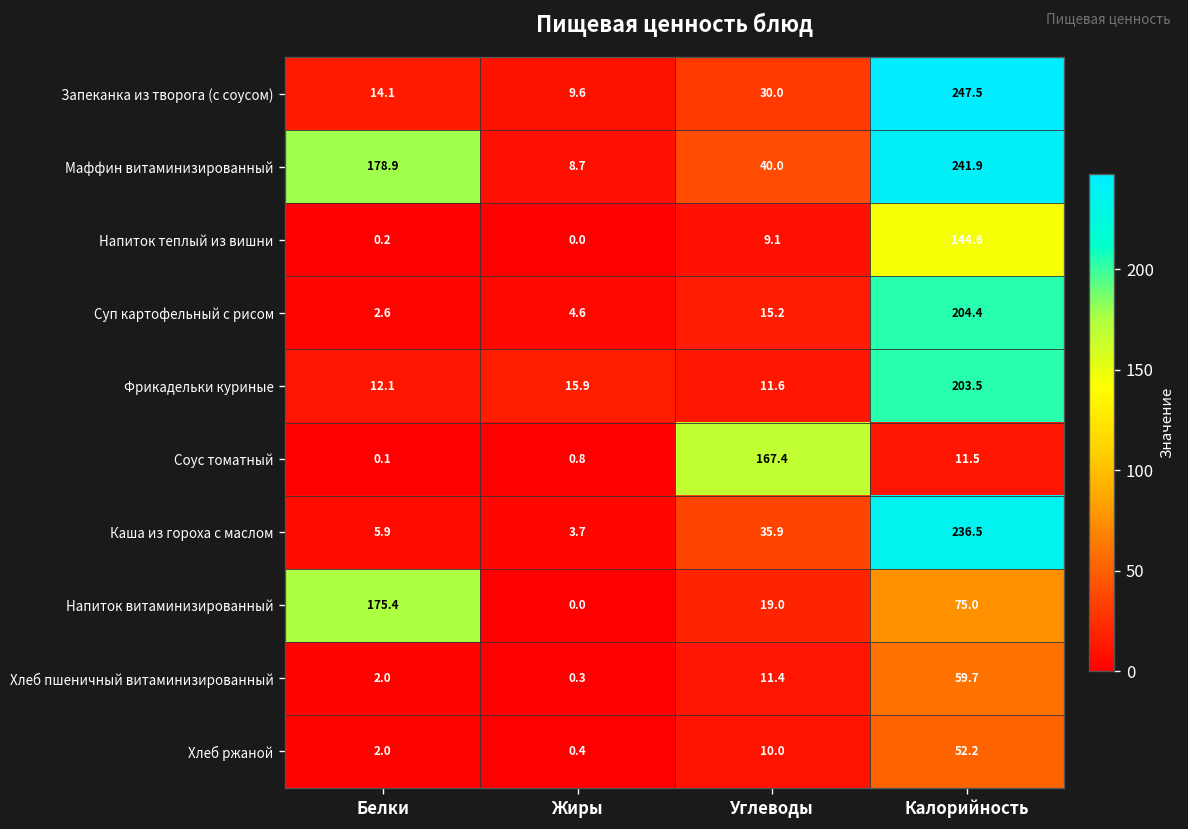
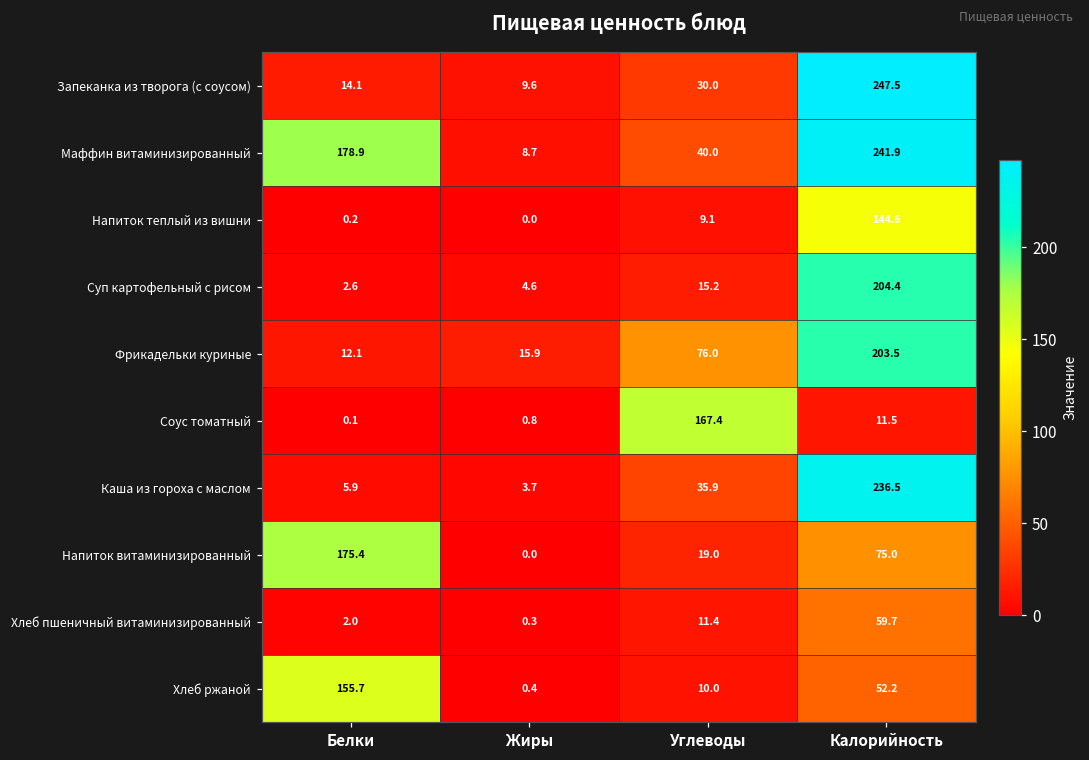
Фрикадельки куриные, Углеводы: 11.6 -> 76.0
Хлеб ржаной, Белки: 2.0 -> 155.7
